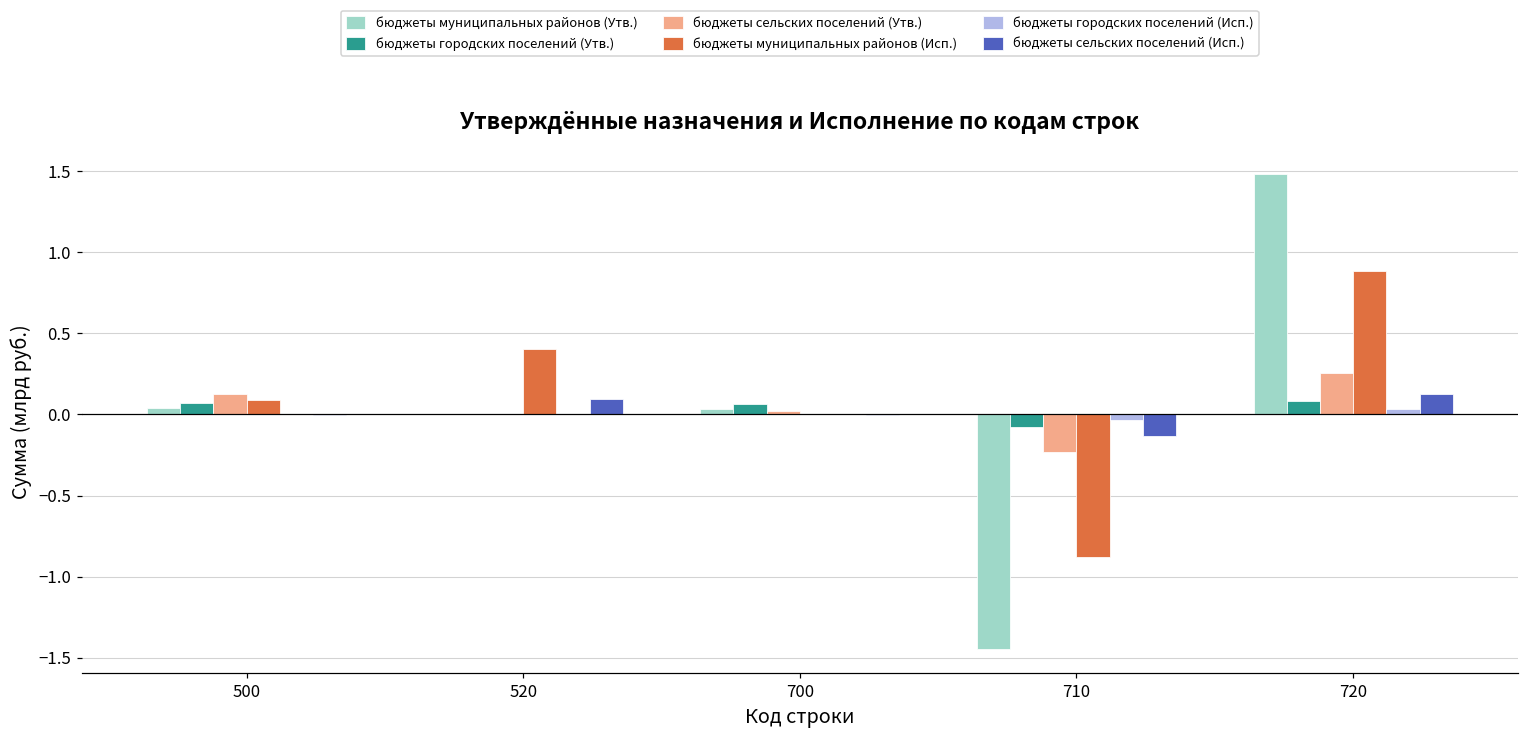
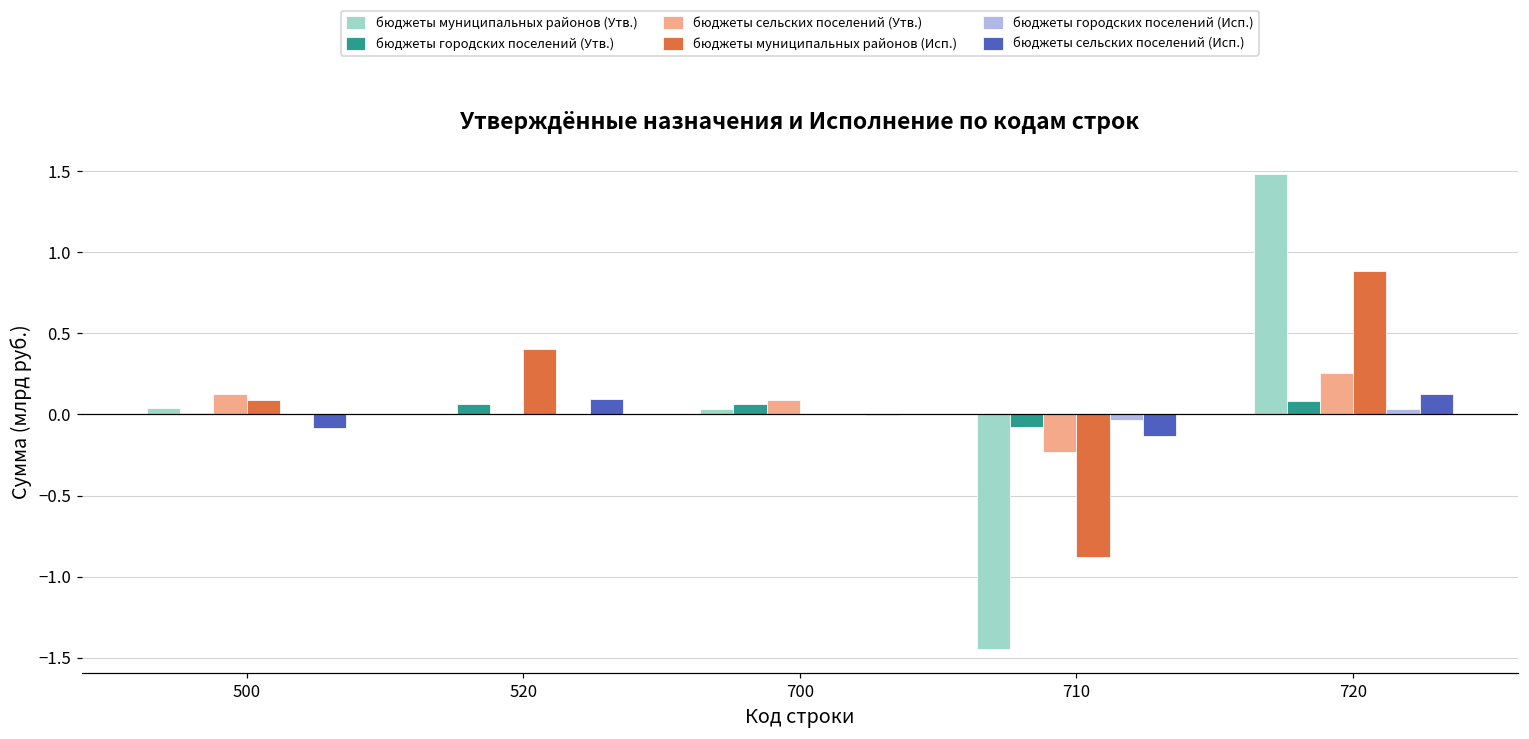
бюджеты городских поселений (Утв.), 500: 0.07 -> 0.01
бюджеты сельских поселений (Исп.), 500: -0.01 -> -0.08
бюджеты городских поселений (Утв.), 520: 0.00 -> 0.07
бюджеты сельских поселений (Утв.), 700: 0.02 -> 0.09
